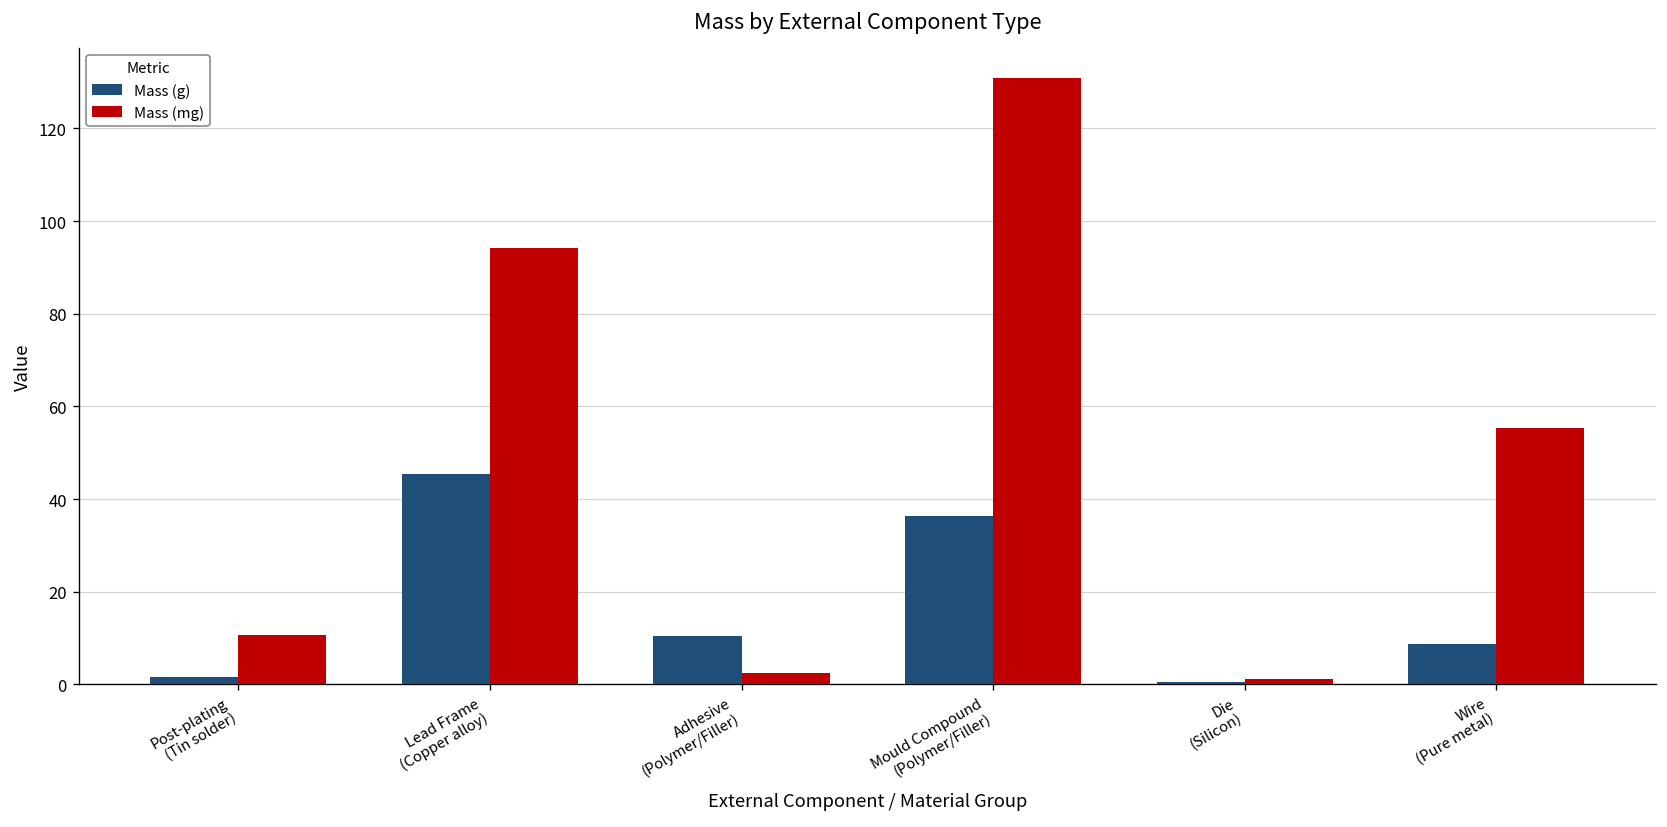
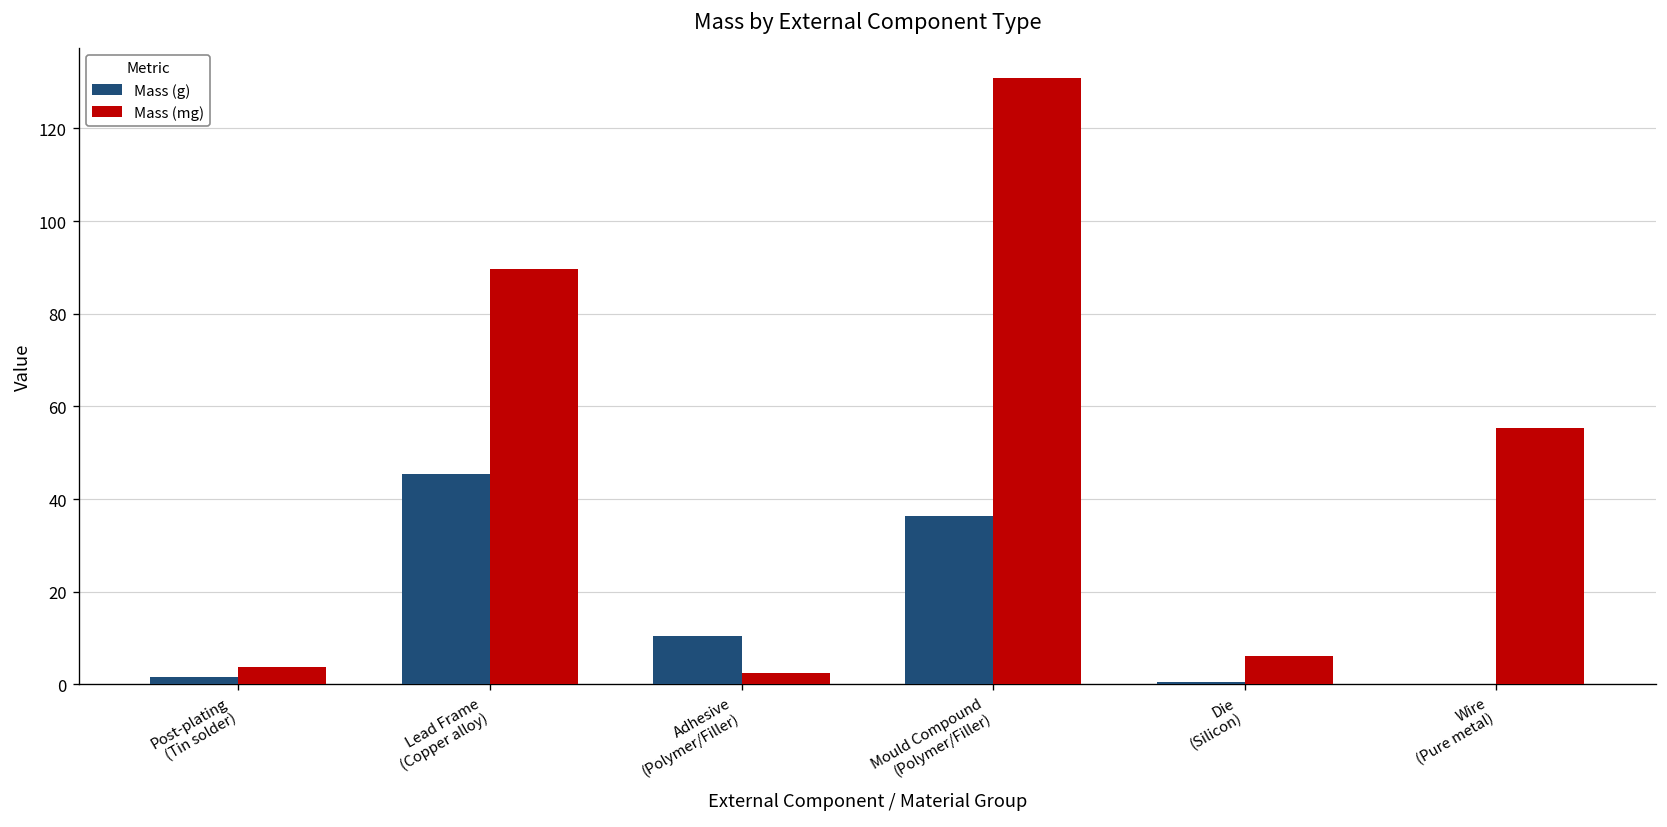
Mass (mg), Post-plating (Tin solder): 11 -> 4
Mass (mg), Lead Frame (Copper alloy): 94 -> 90
Mass (mg), Die (Silicon): 1 -> 6
Mass (g), Wire (Pure metal): 9 -> 0
